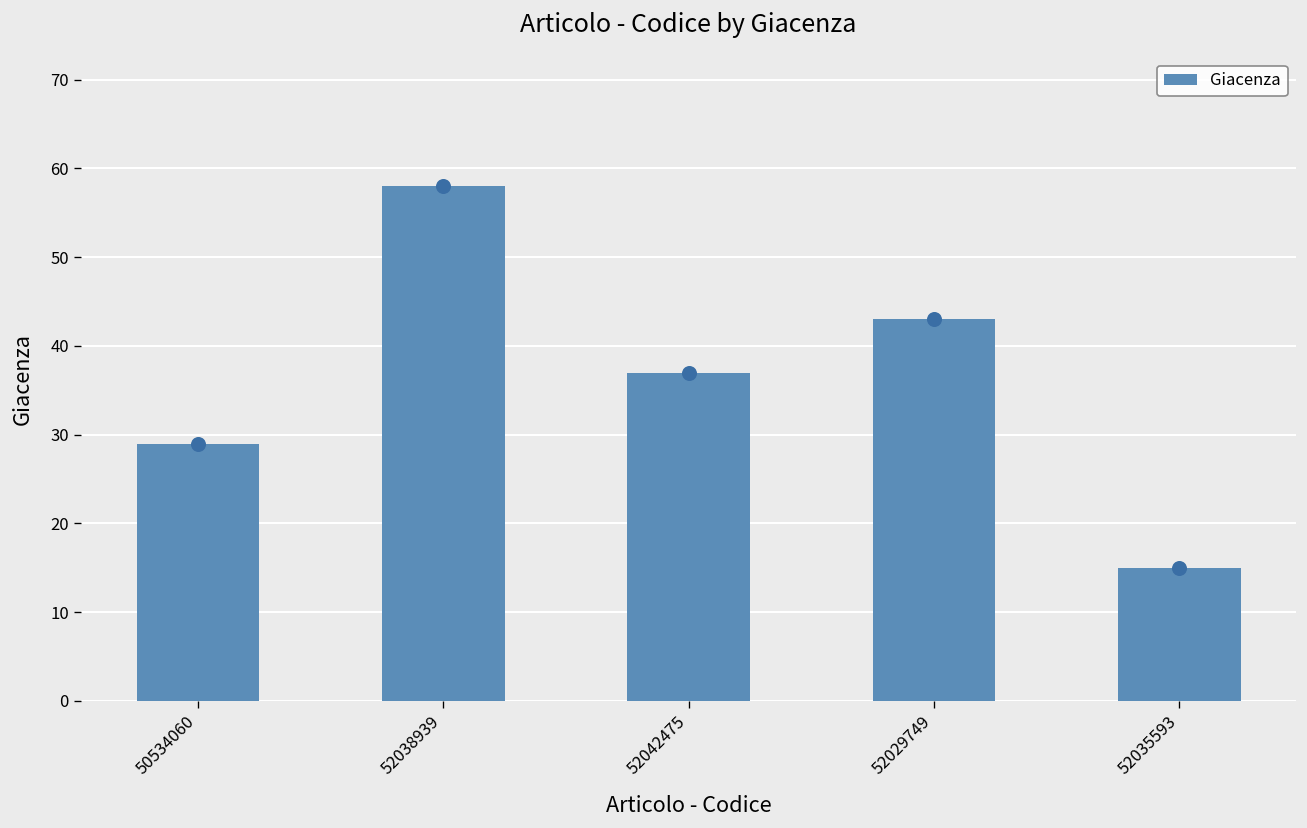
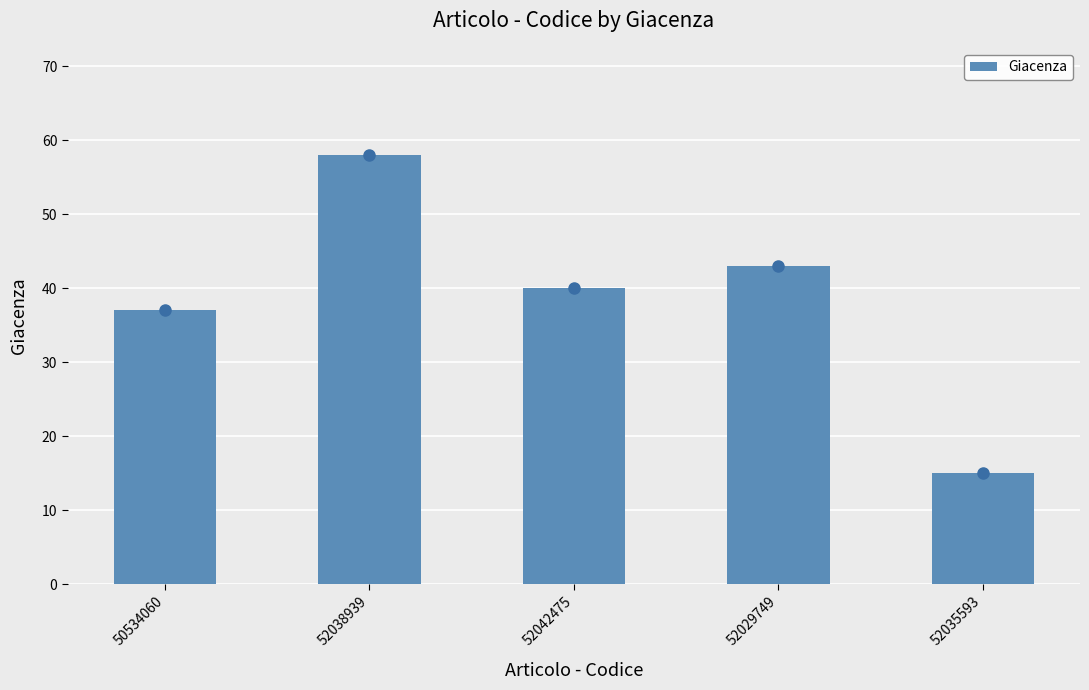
50534060: 29 -> 37
52042475: 37 -> 40
